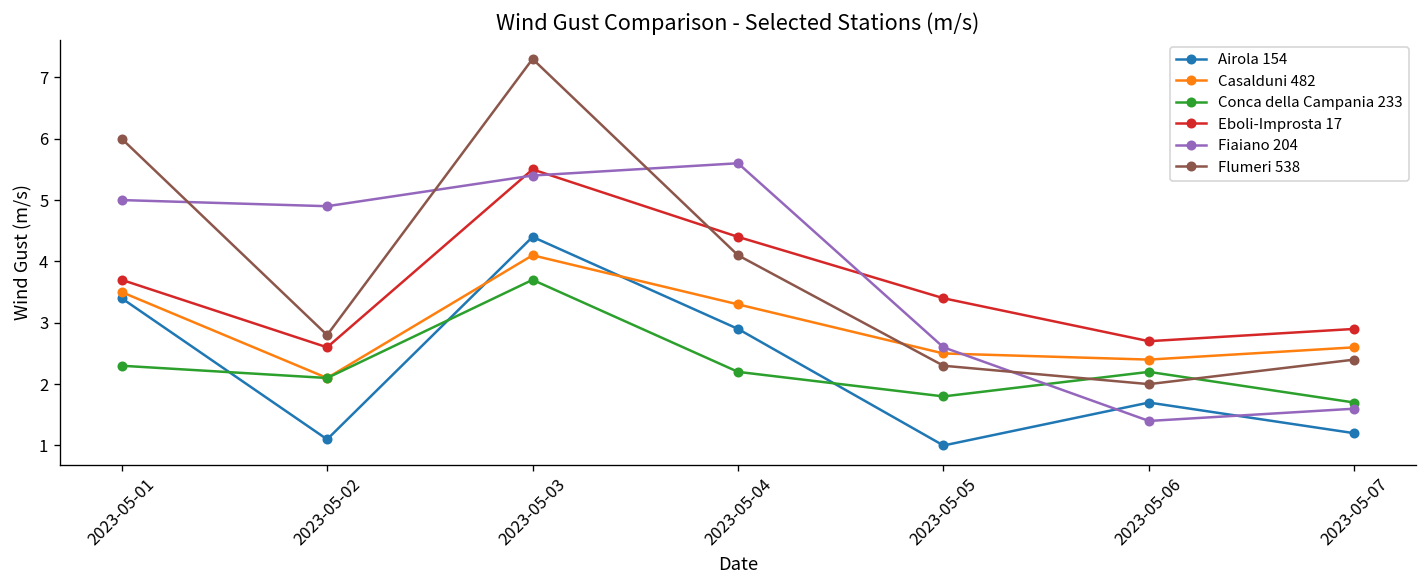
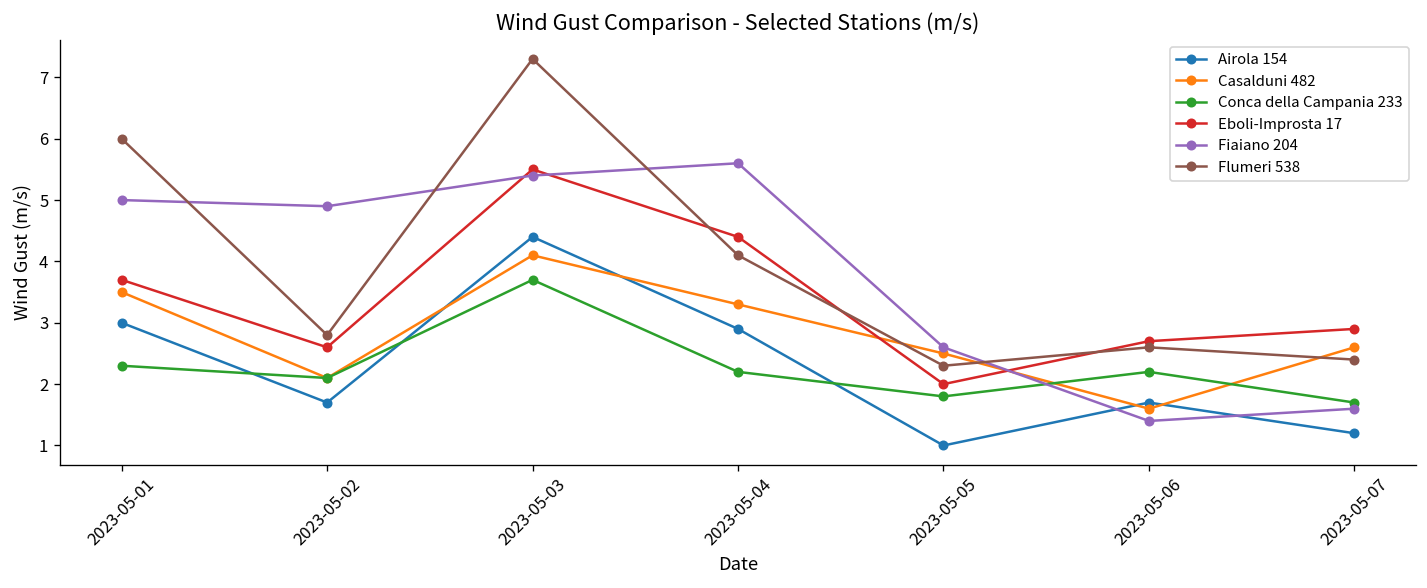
Airola 154, 2023-05-01: 3.4 -> 3.0
Airola 154, 2023-05-02: 1.1 -> 1.7
Eboli-Improsta 17, 2023-05-05: 3.4 -> 2.0
Casalduni 482, 2023-05-06: 2.4 -> 1.6
Flumeri 538, 2023-05-06: 2.0 -> 2.6
